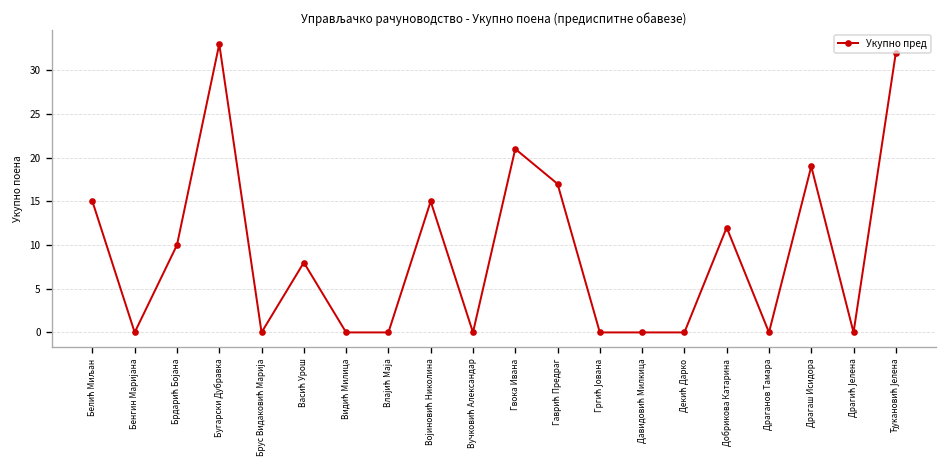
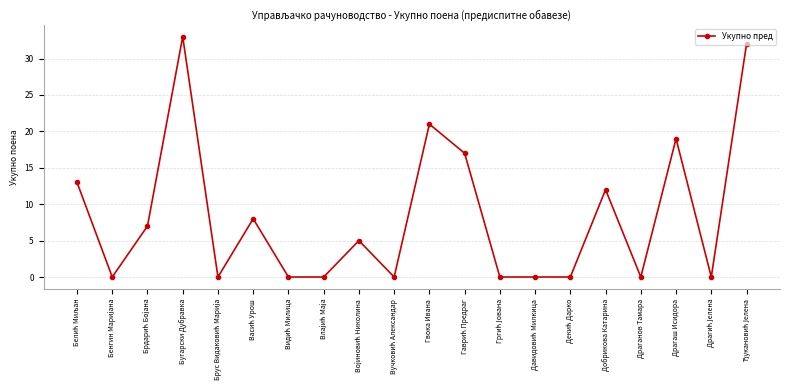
Белић Миљан: 15 -> 13
Брдарић Бојана: 10 -> 7
Војиновић Николина: 15 -> 5
